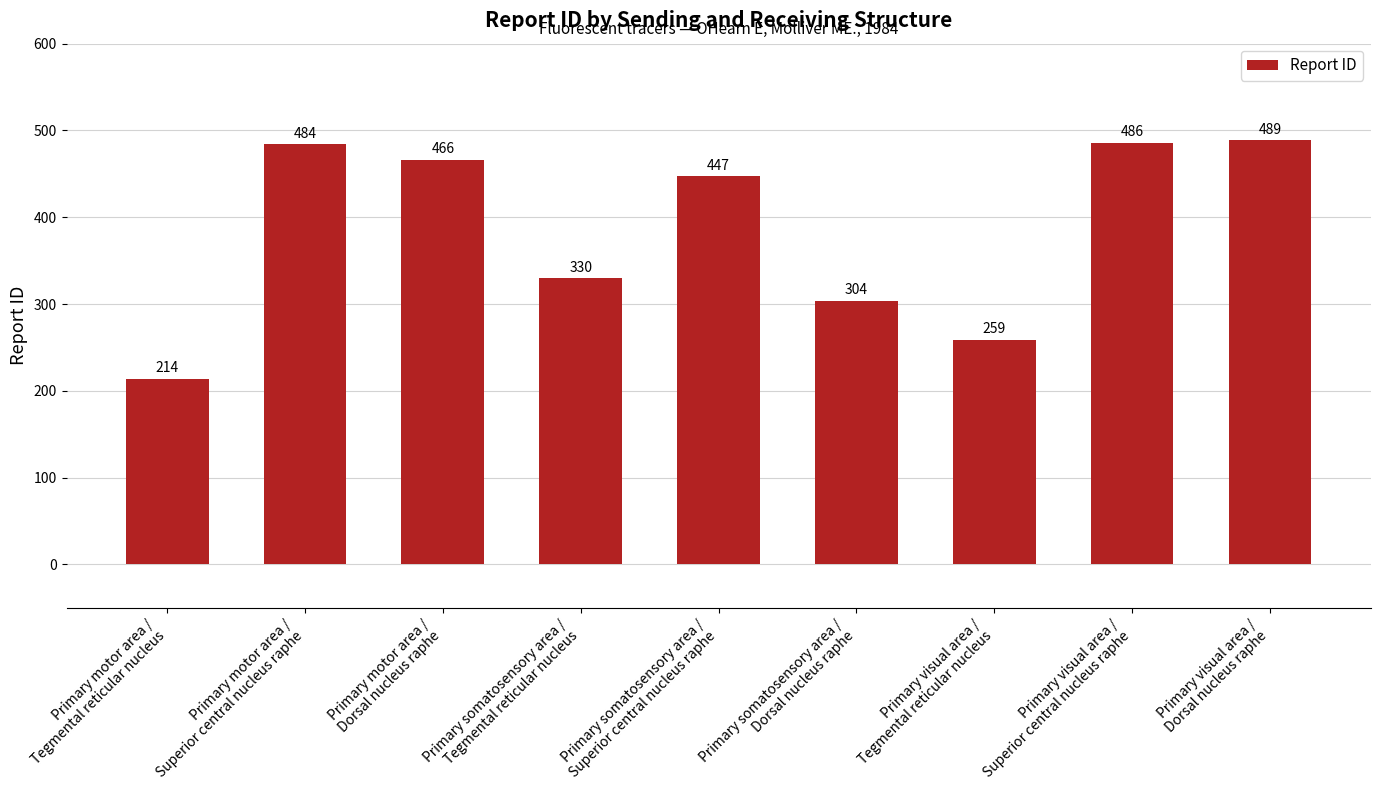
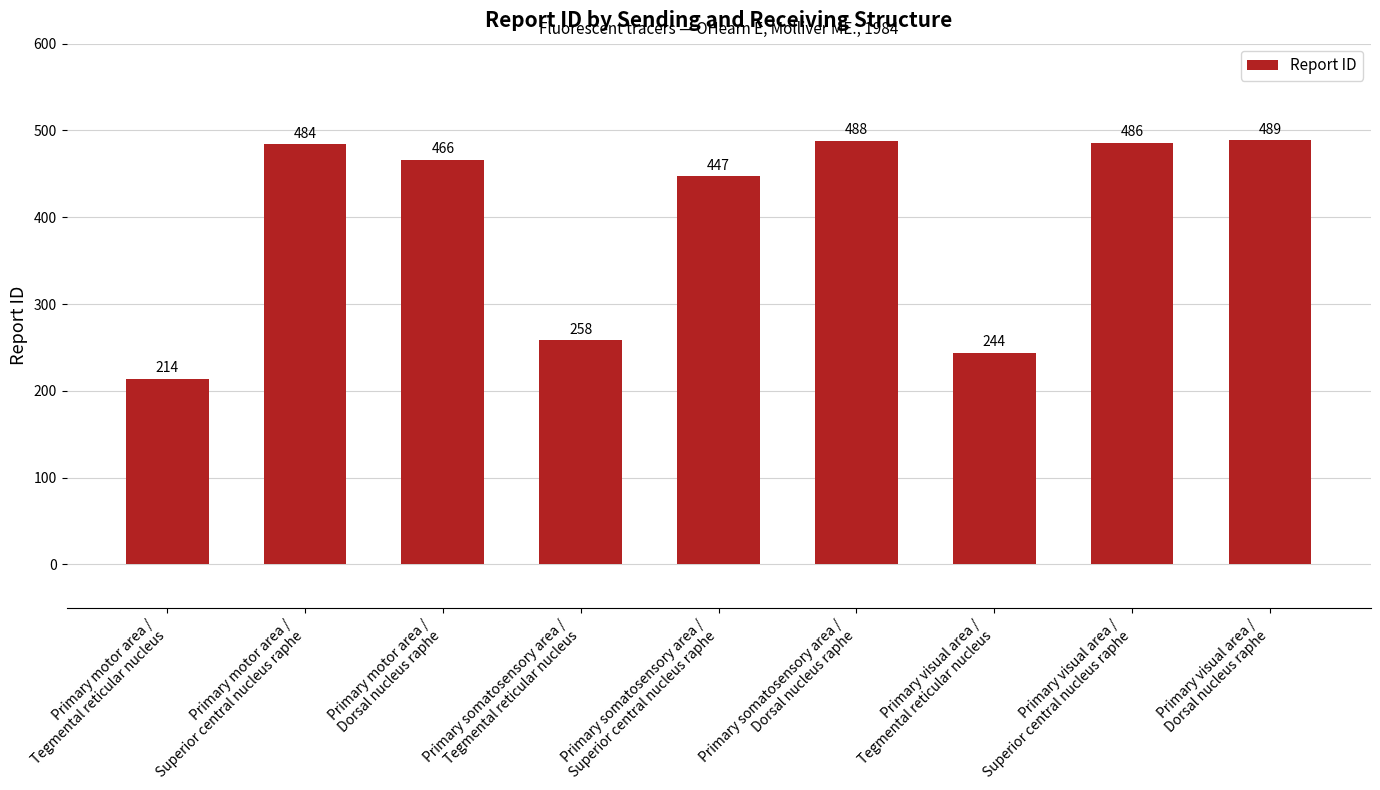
Primary somatosensory area / Tegmental reticular nucleus: 330 -> 258
Primary somatosensory area / Dorsal nucleus raphe: 304 -> 488
Primary visual area / Tegmental reticular nucleus: 259 -> 244
